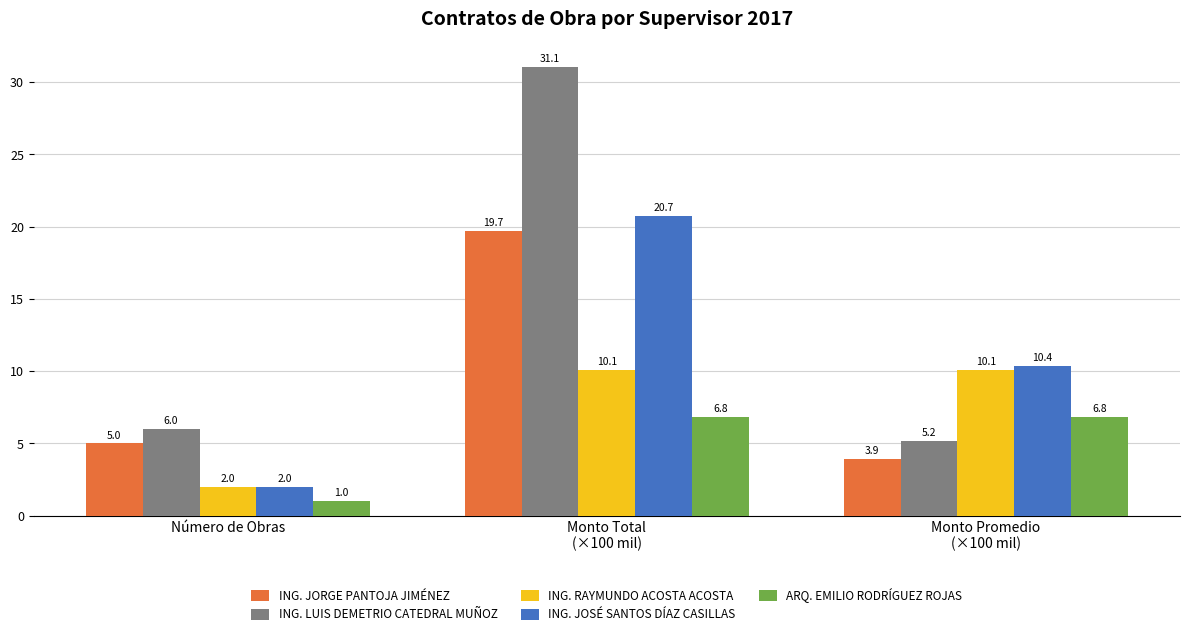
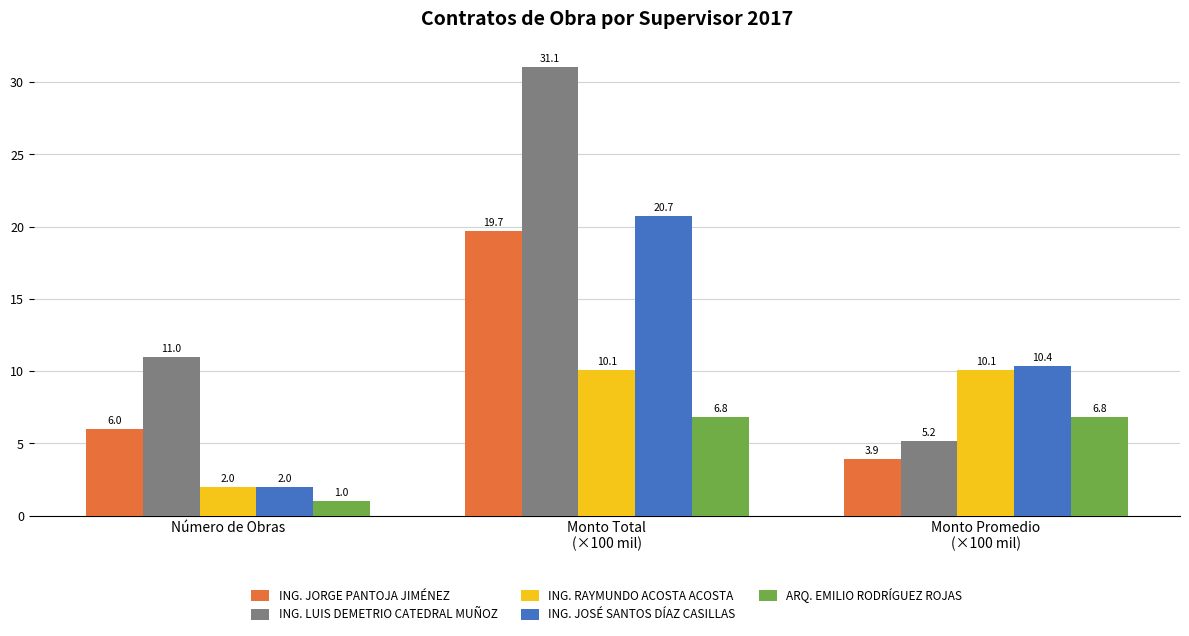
ING. JORGE PANTOJA JIMÉNEZ, Número de Obras: 5.0 -> 6.0
ING. LUIS DEMETRIO CATEDRAL MUÑOZ, Número de Obras: 6.0 -> 11.0
